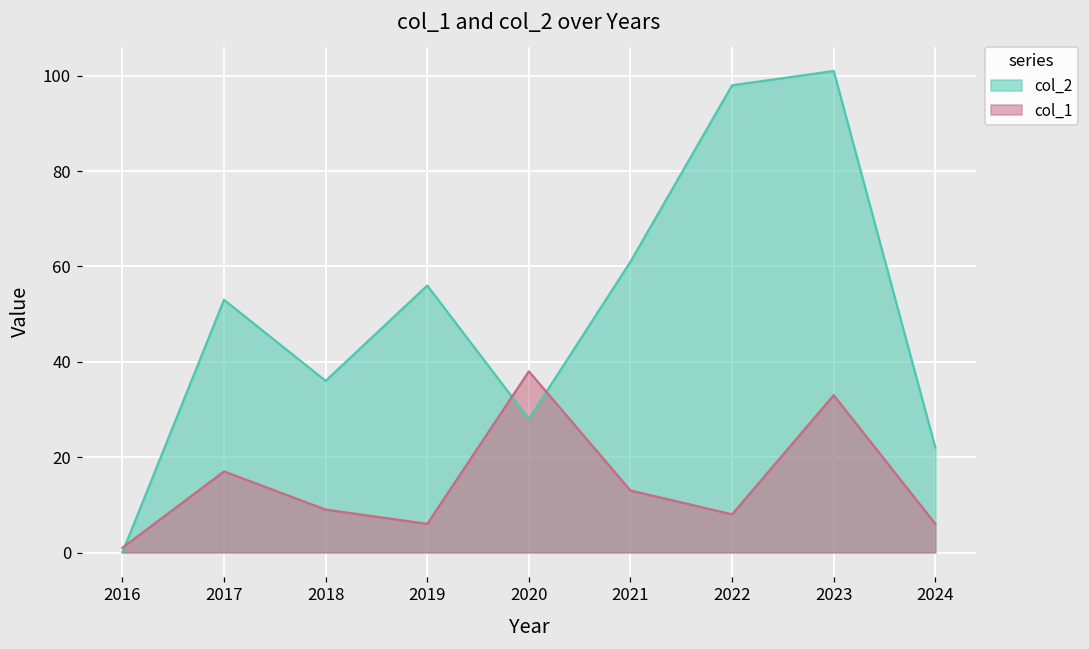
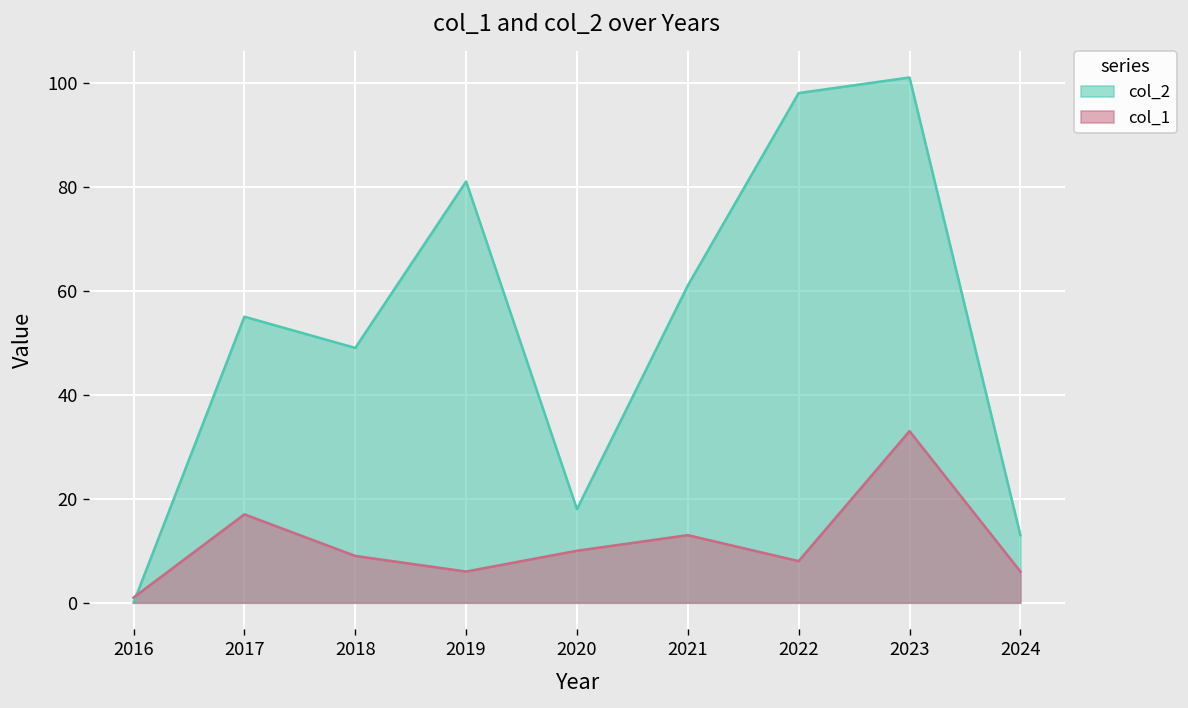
col_2, 2017: 53 -> 55
col_2, 2018: 36 -> 49
col_2, 2019: 56 -> 81
col_2, 2020: 28 -> 18
col_1, 2020: 38 -> 10
col_2, 2024: 22 -> 13
